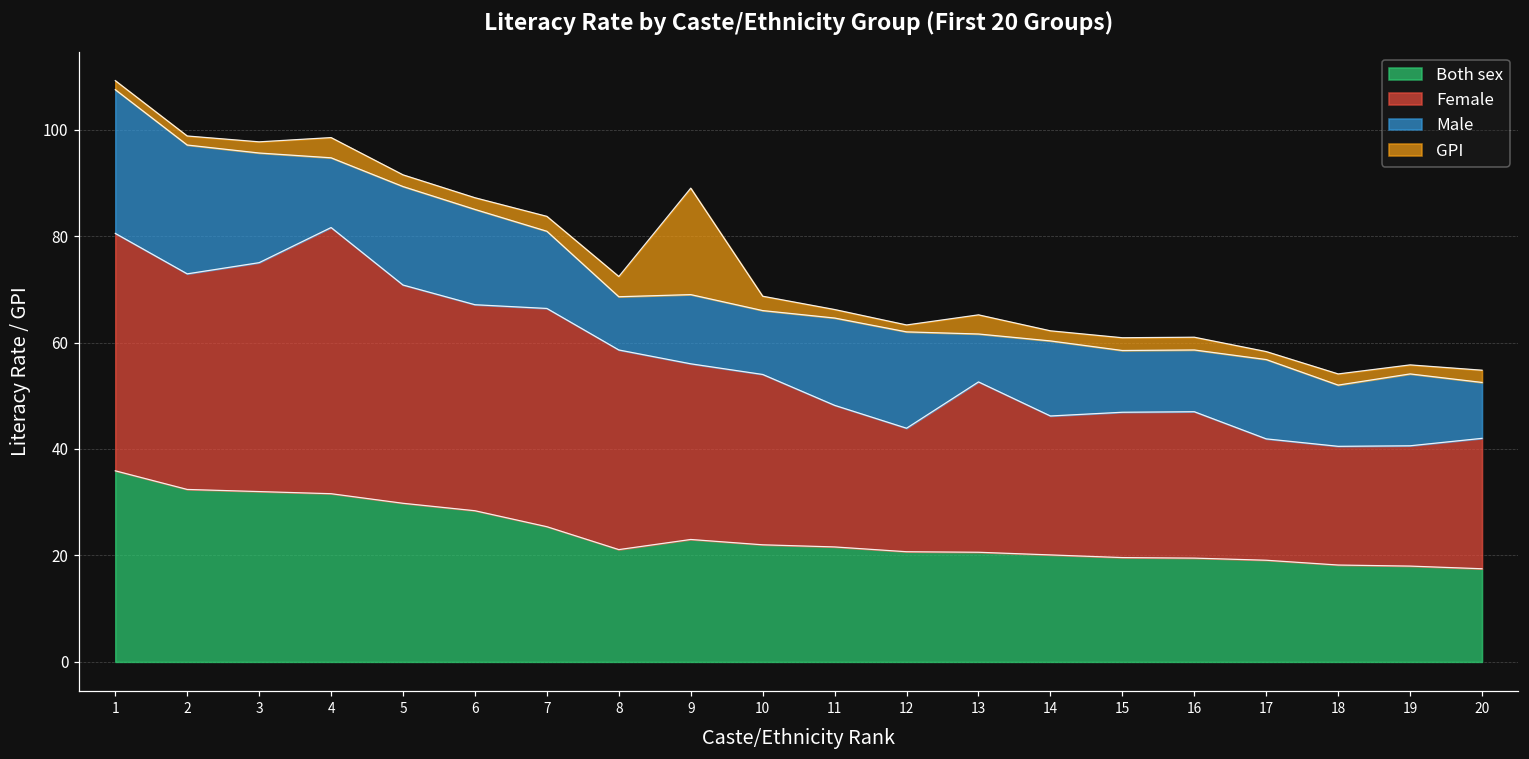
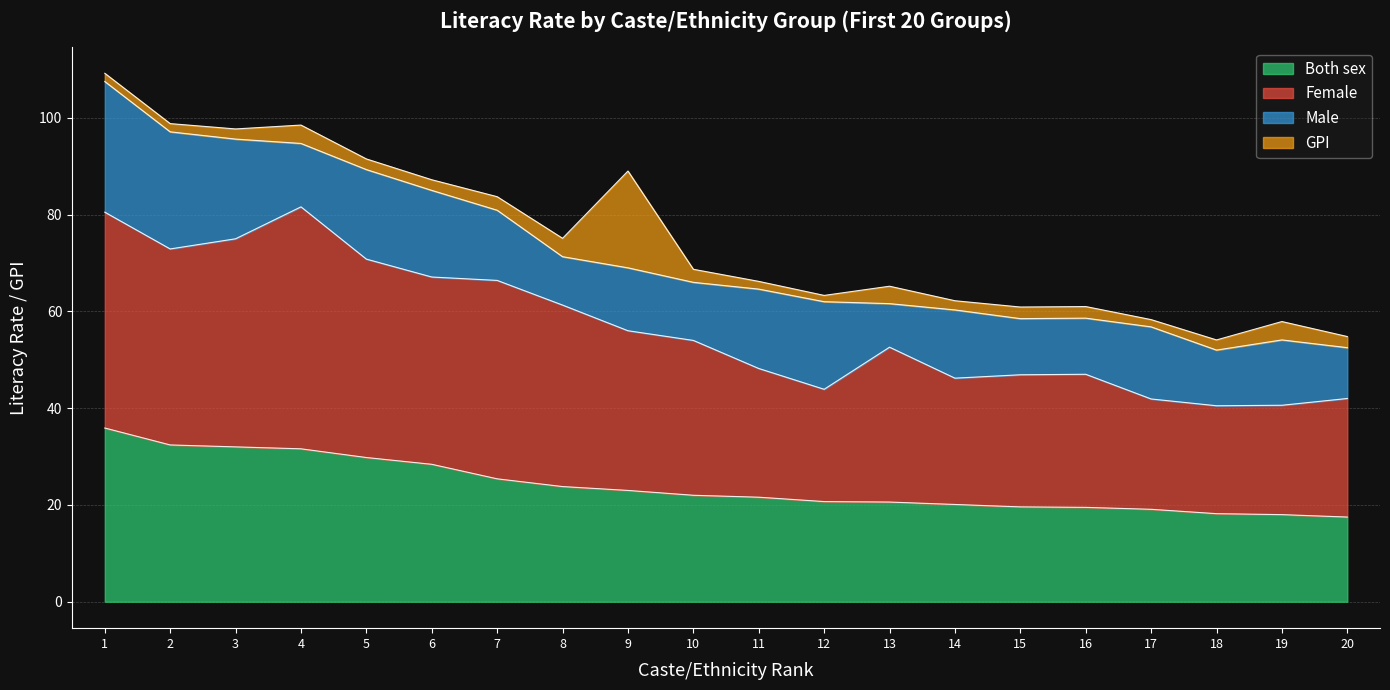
Both sex, 8: 21 -> 24
GPI, 19: 2 -> 4
